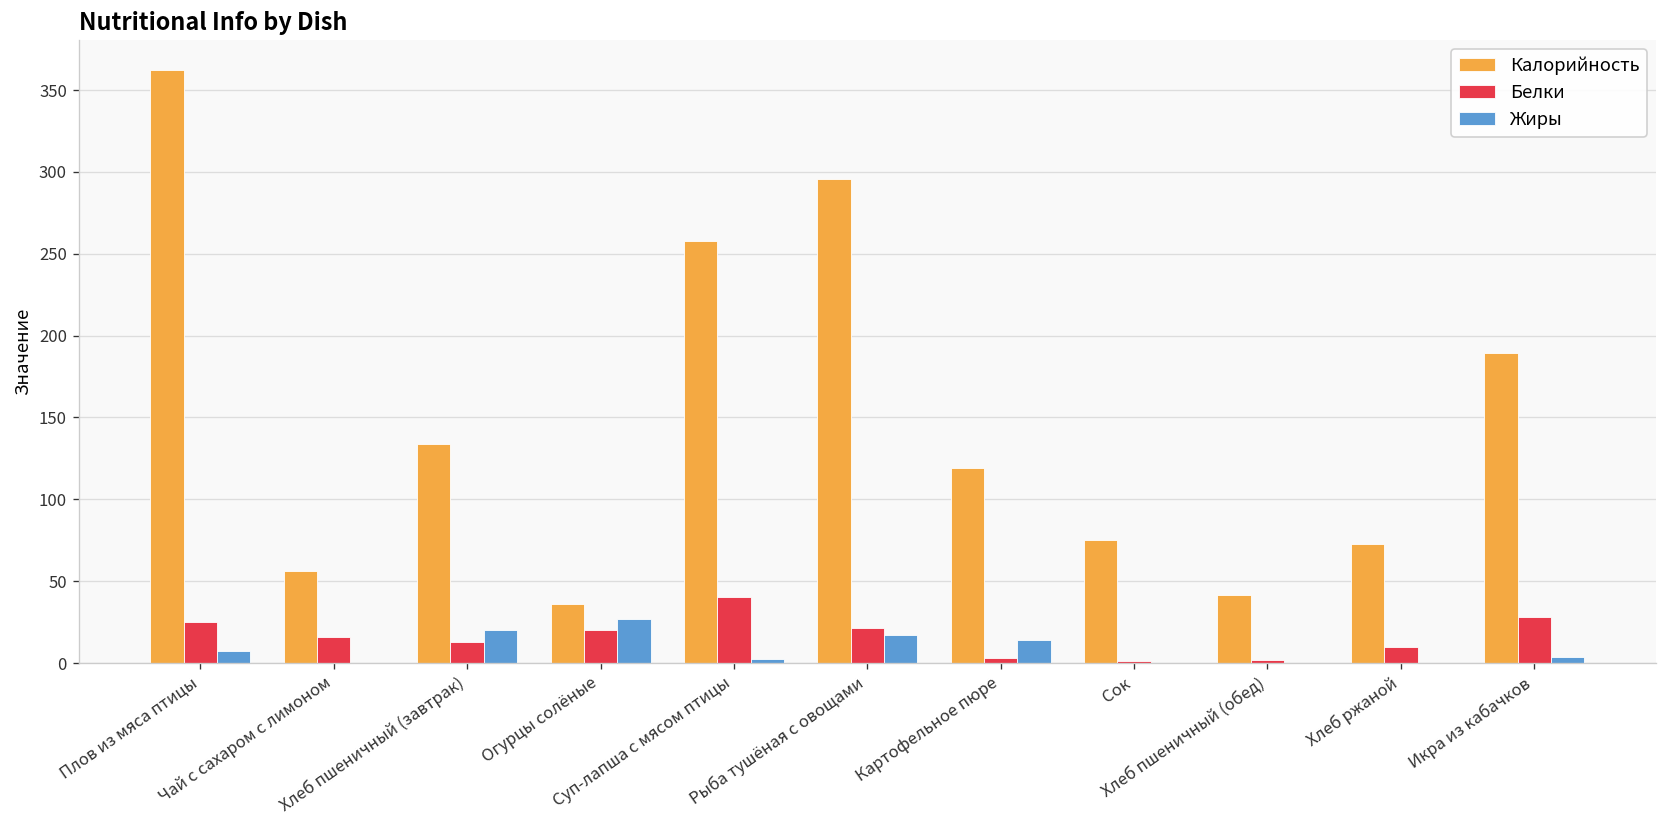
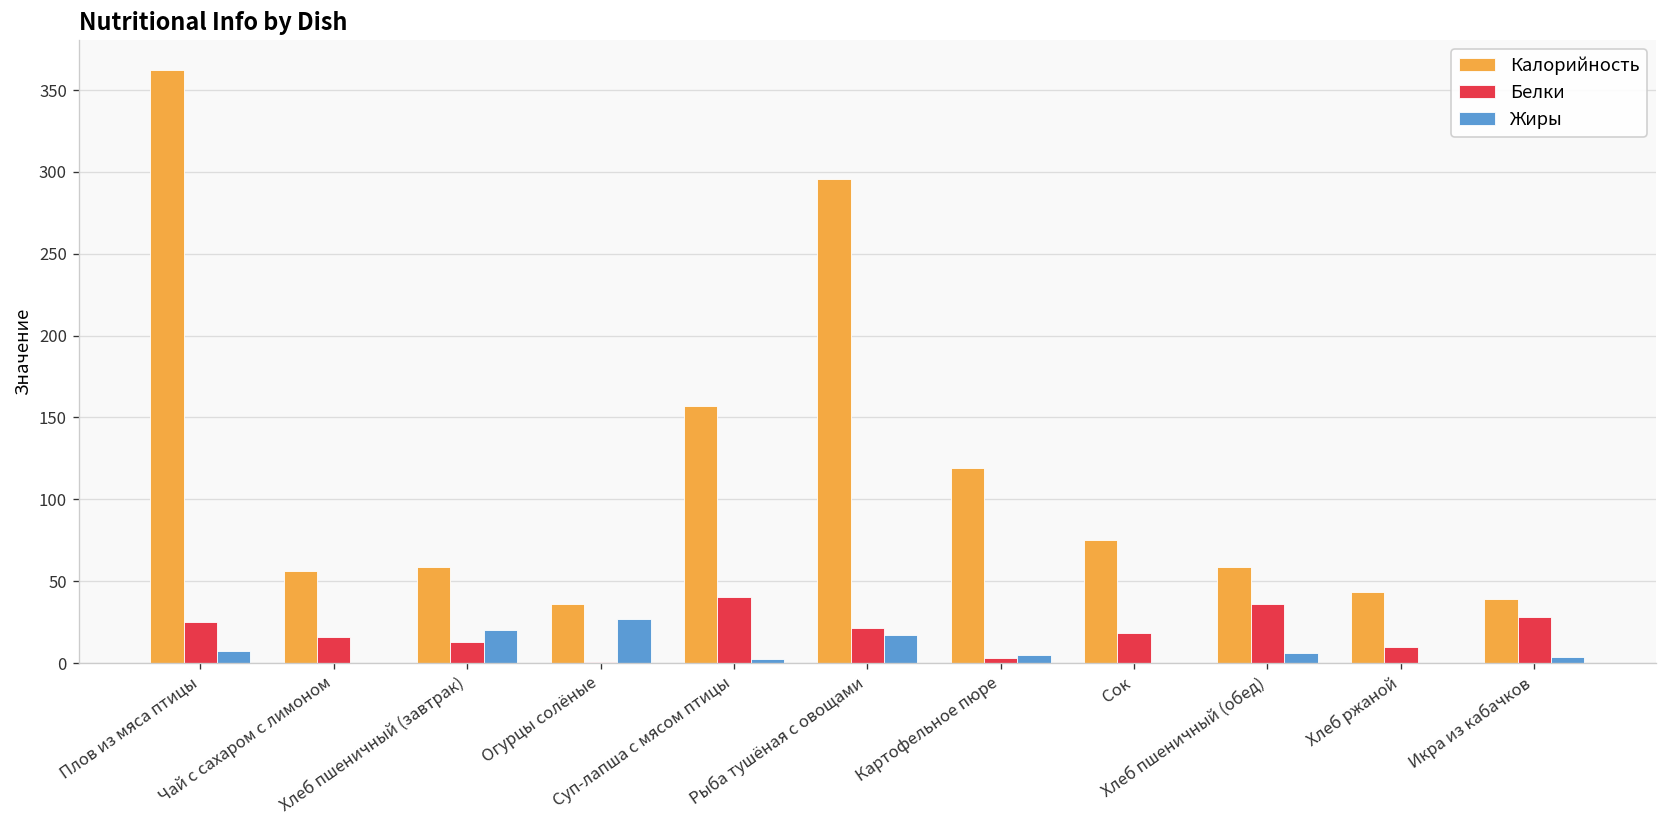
Калорийность, Хлеб пшеничный (завтрак): 134 -> 59
Белки, Огурцы солёные: 20 -> 1
Калорийность, Суп-лапша с мясом птицы: 258 -> 157
Жиры, Картофельное пюре: 14 -> 5
Белки, Сок: 1 -> 19
Калорийность, Хлеб пшеничный (обед): 42 -> 59
Белки, Хлеб пшеничный (обед): 2 -> 36
Жиры, Хлеб пшеничный (обед): 0 -> 6
Калорийность, Хлеб ржаной: 73 -> 44
Калорийность, Икра из кабачков: 189 -> 39
